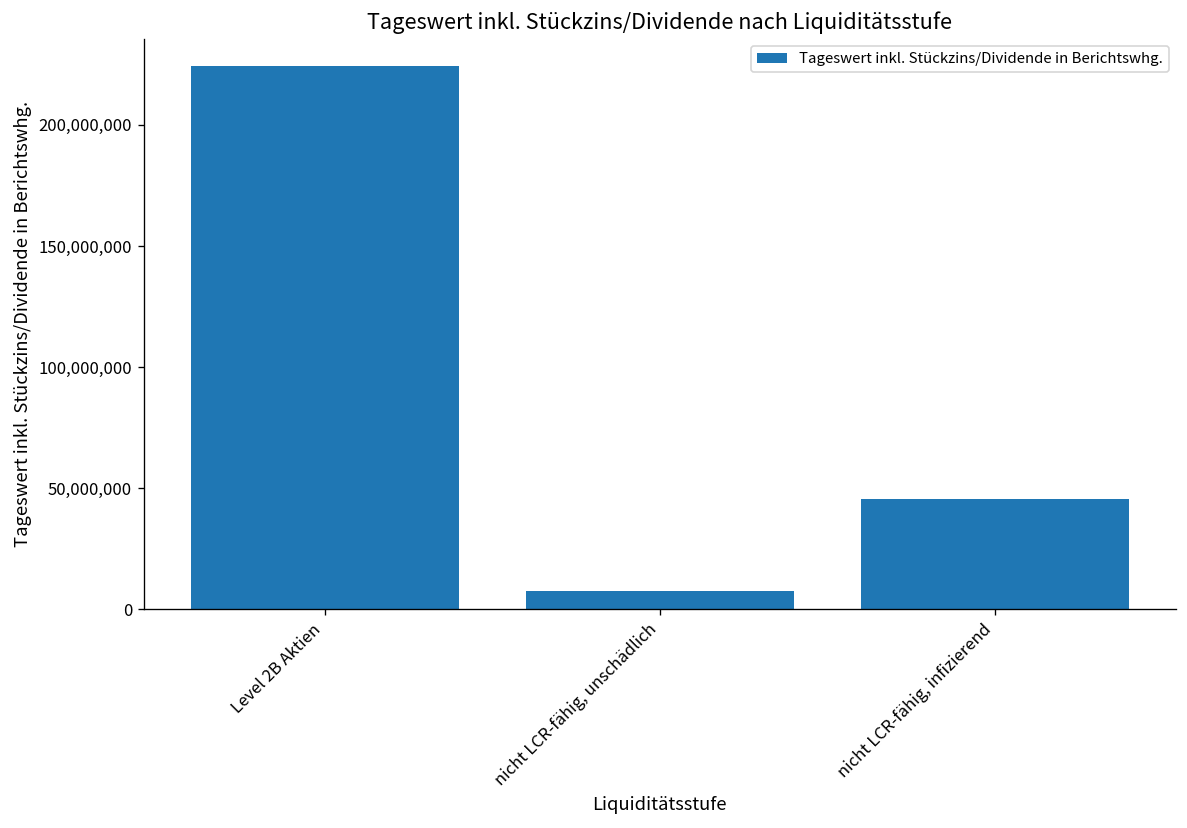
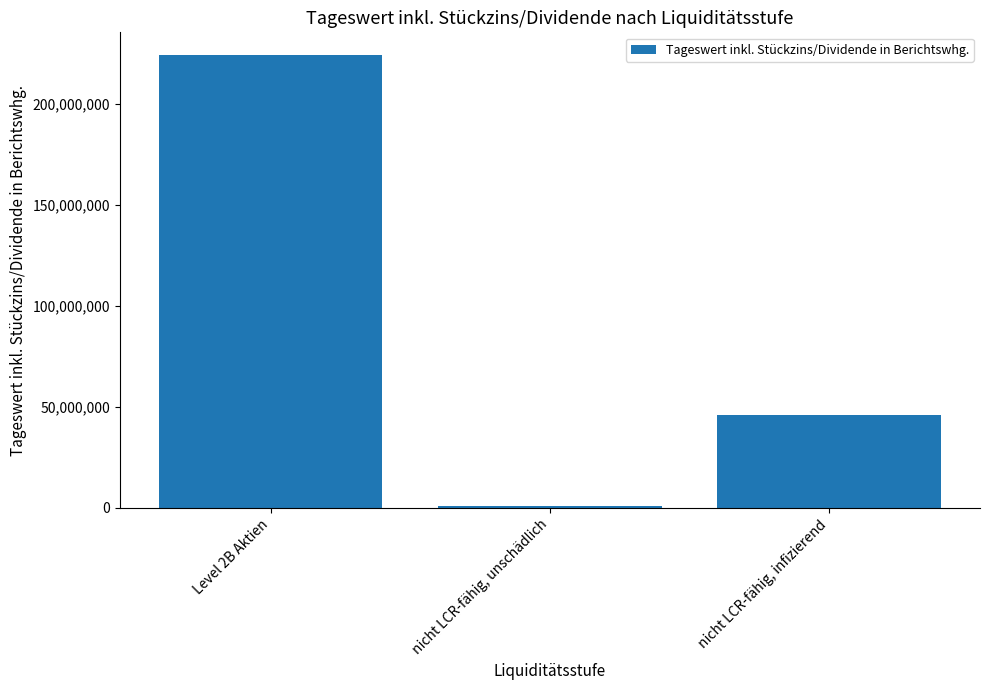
nicht LCR-fähig, unschädlich: 7,000,000 -> 1,000,000
